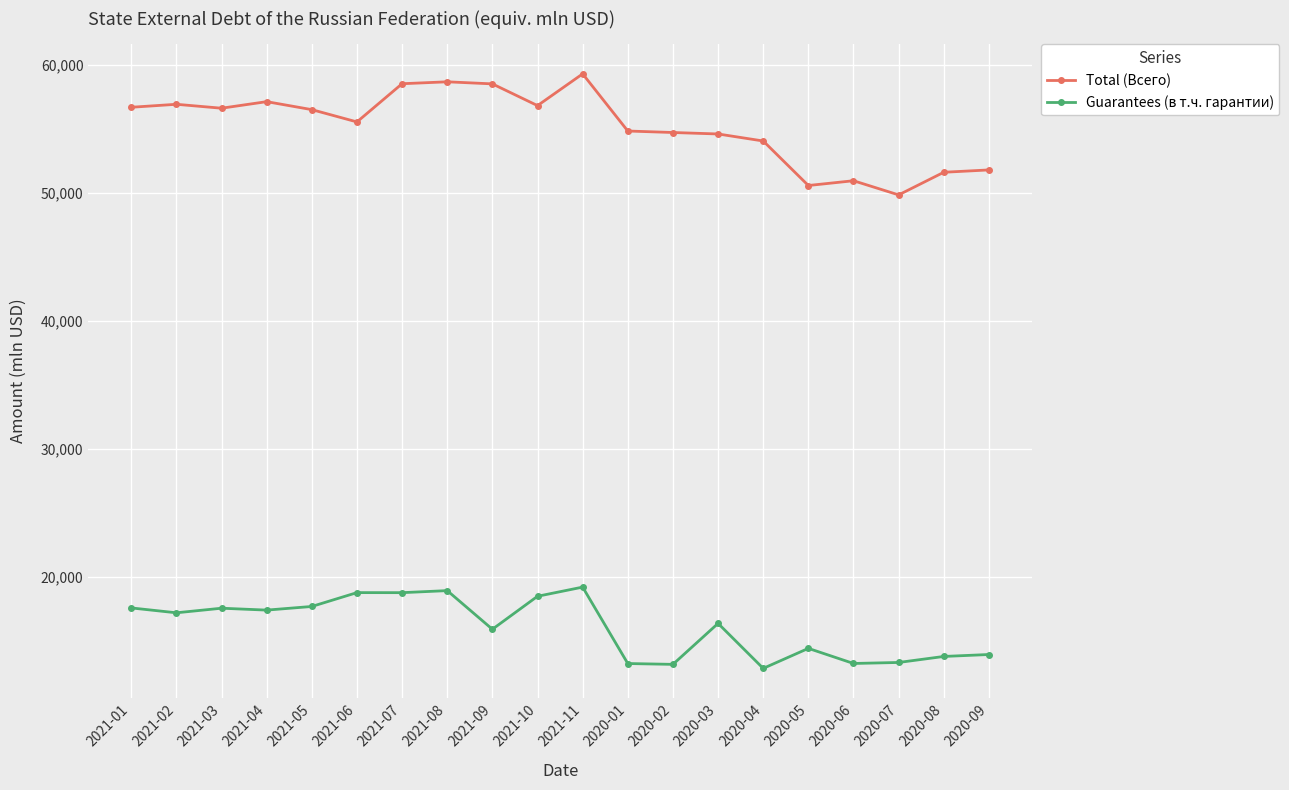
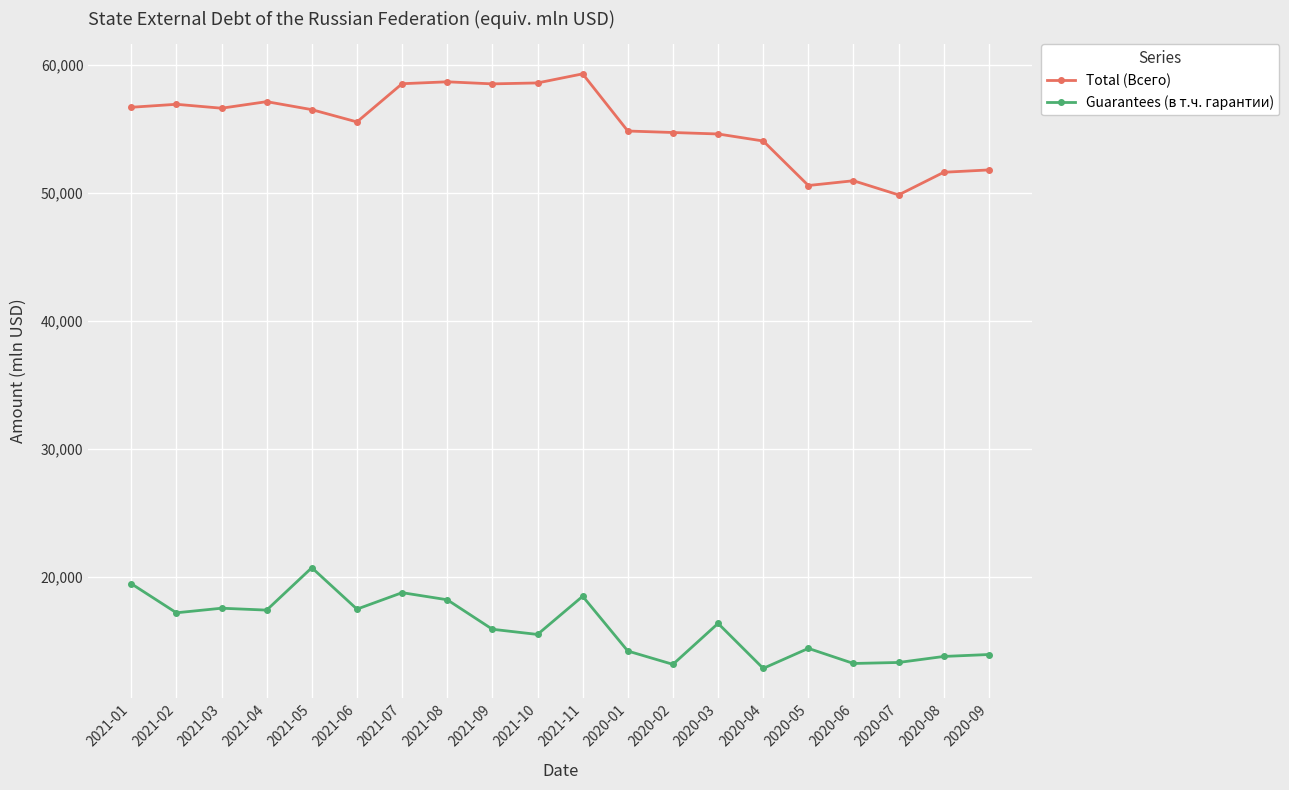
Guarantees (в т.ч. гарантии), 2021-01: 17,600 -> 19,500
Guarantees (в т.ч. гарантии), 2021-05: 17,700 -> 20,700
Guarantees (в т.ч. гарантии), 2021-06: 18,800 -> 17,500
Guarantees (в т.ч. гарантии), 2021-08: 18,900 -> 18,200
Total (Всего), 2021-10: 56,800 -> 58,600
Guarantees (в т.ч. гарантии), 2021-10: 18,500 -> 15,500
Guarantees (в т.ч. гарантии), 2021-11: 19,200 -> 18,500
Guarantees (в т.ч. гарантии), 2020-01: 13,300 -> 14,200
